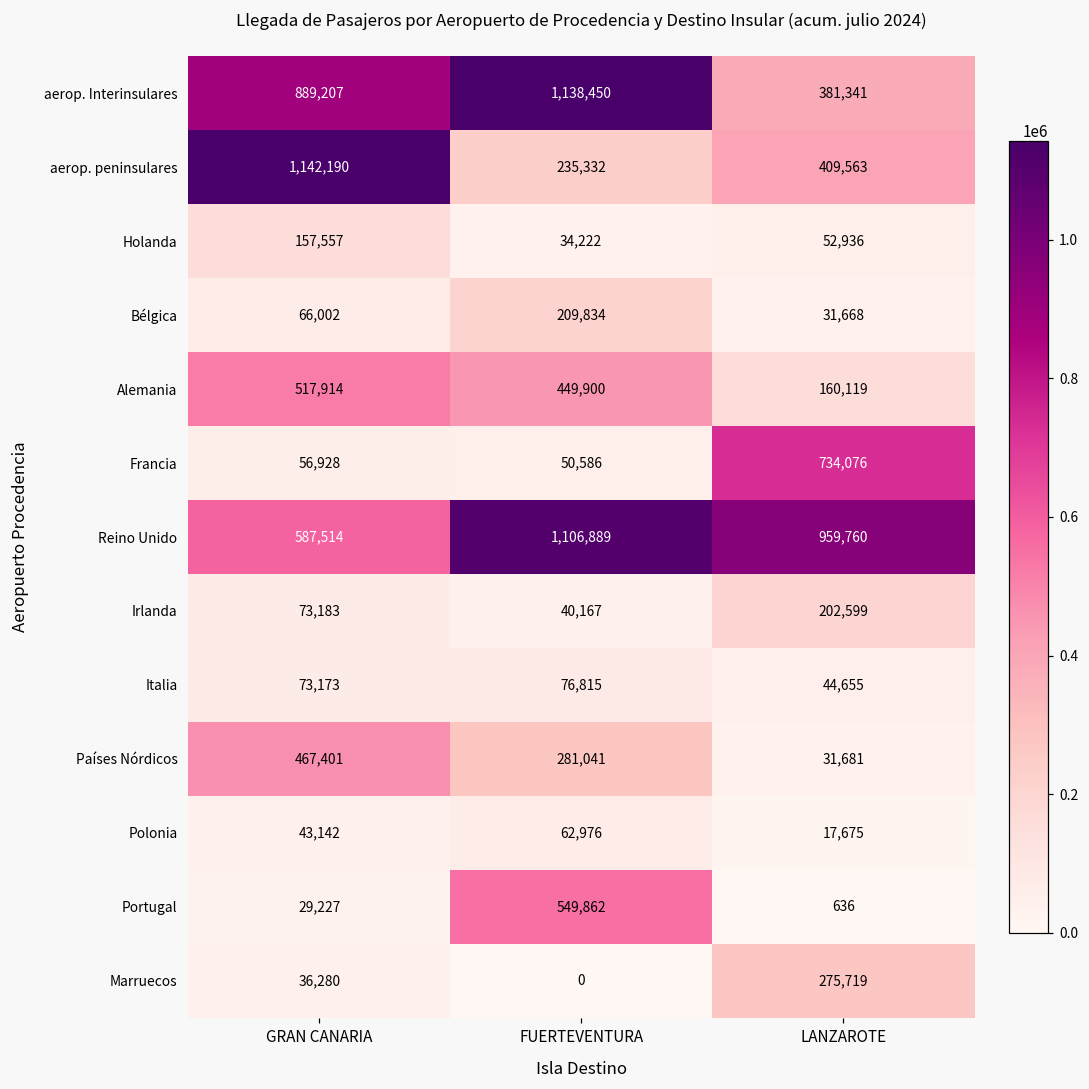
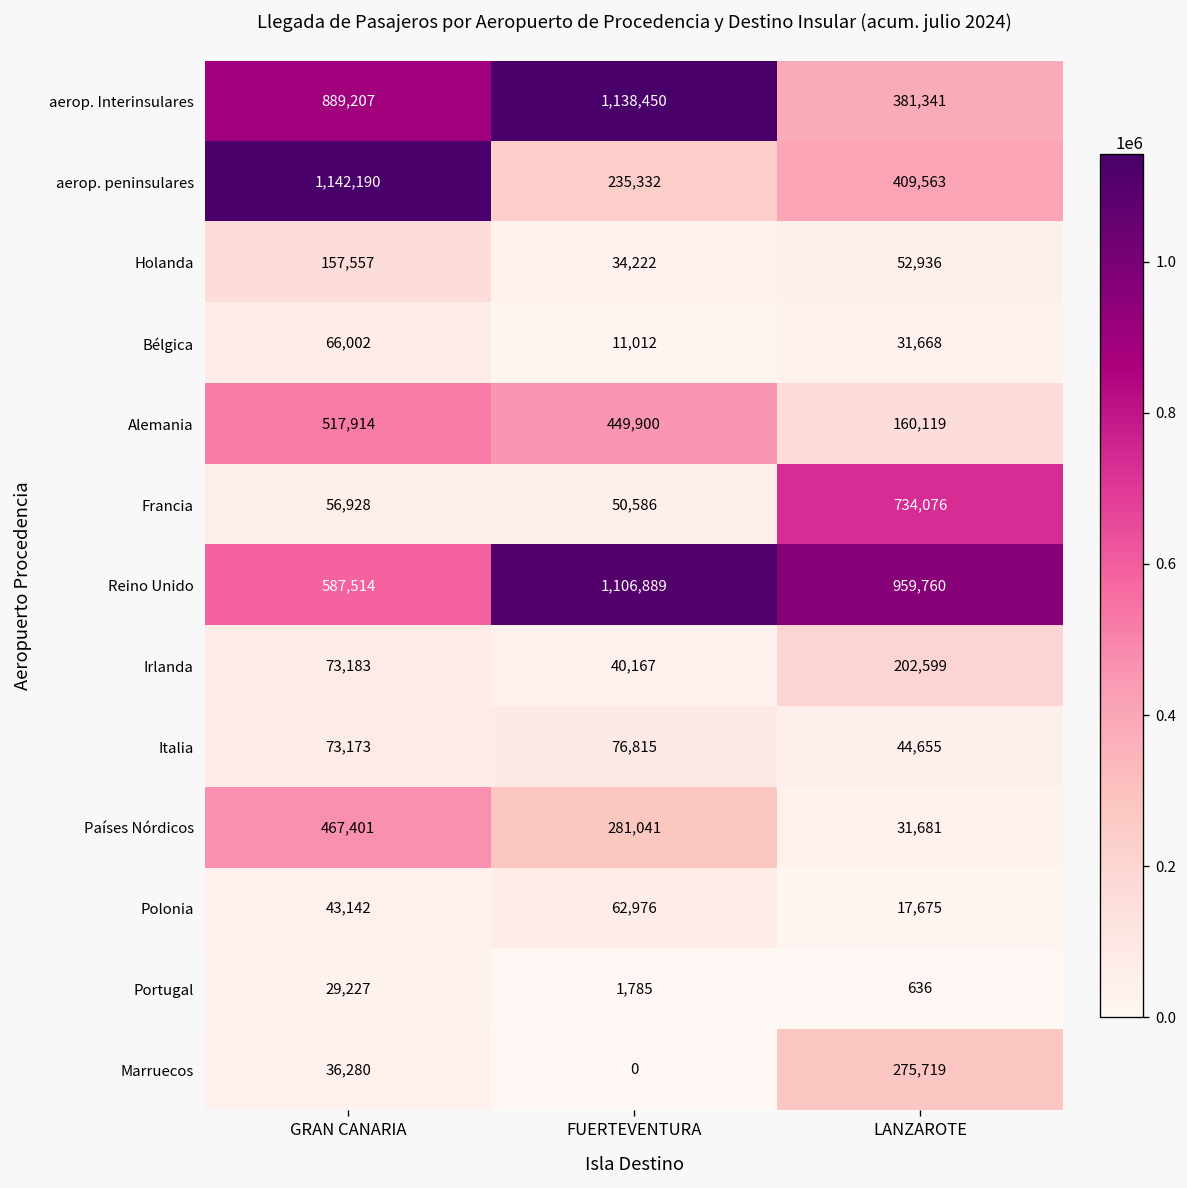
Bélgica, FUERTEVENTURA: 209,834 -> 11,012
Portugal, FUERTEVENTURA: 549,862 -> 1,785
